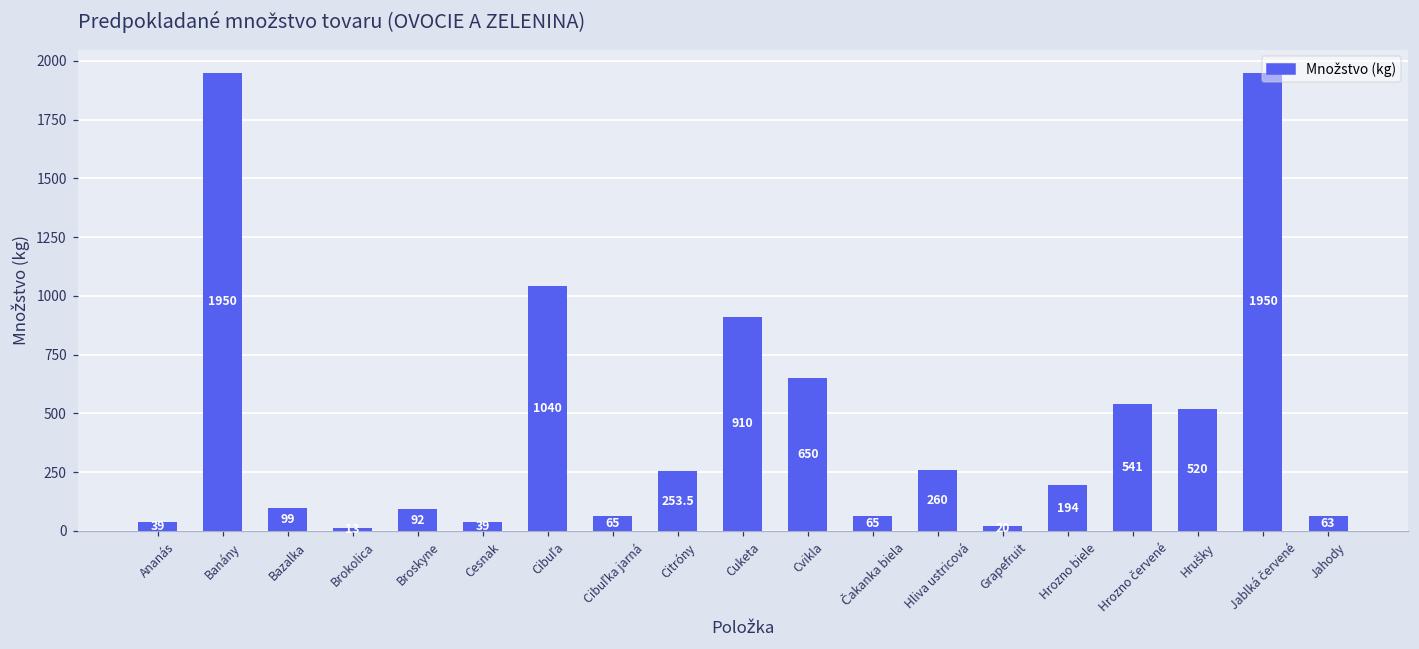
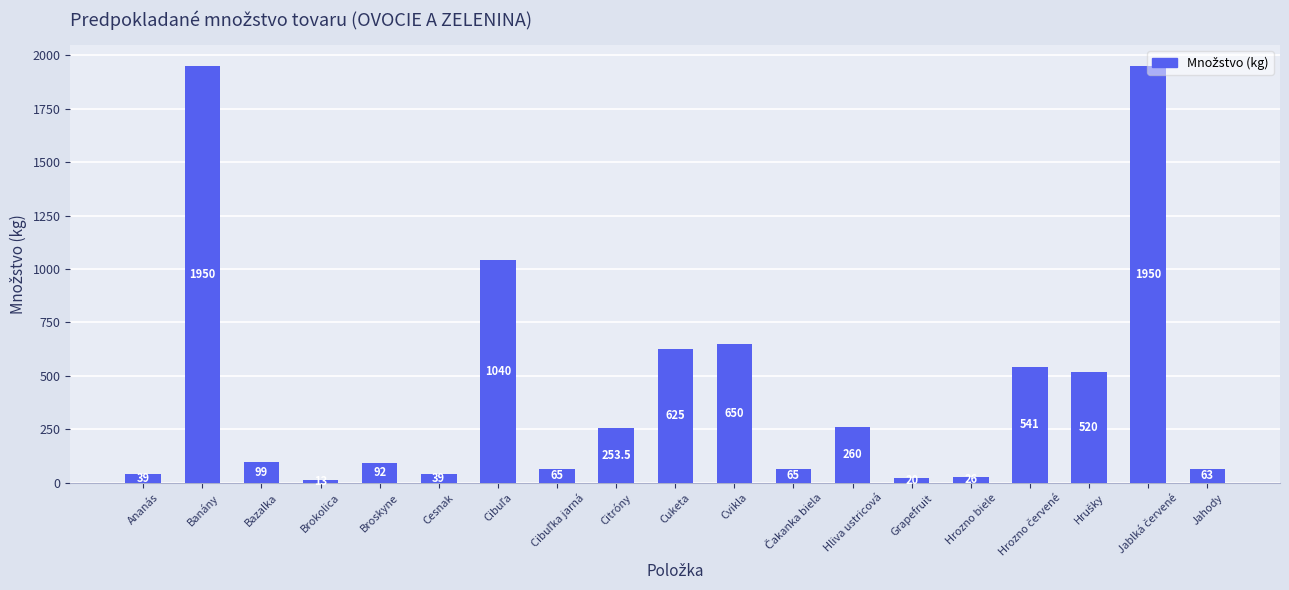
Cuketa: 910 -> 625
Hrozno biele: 190 -> 30
